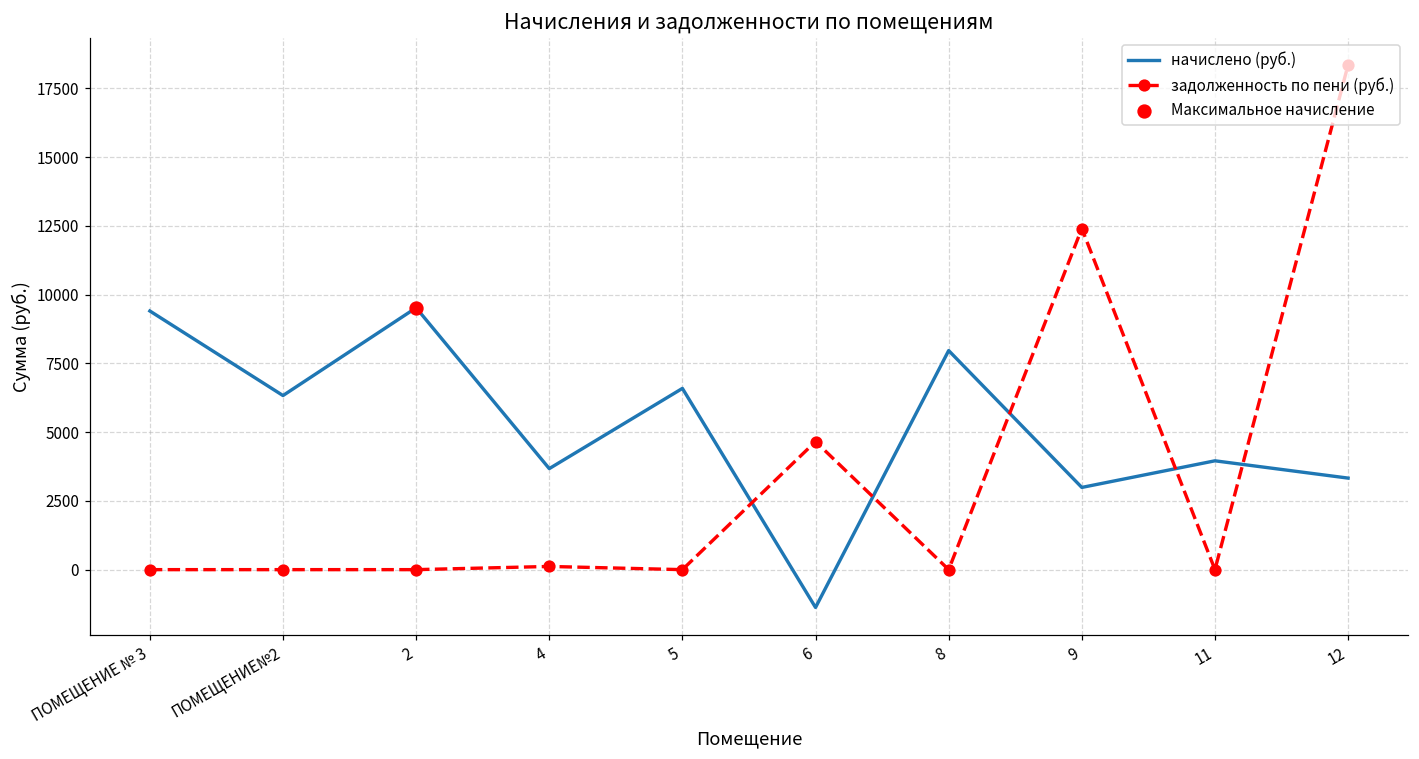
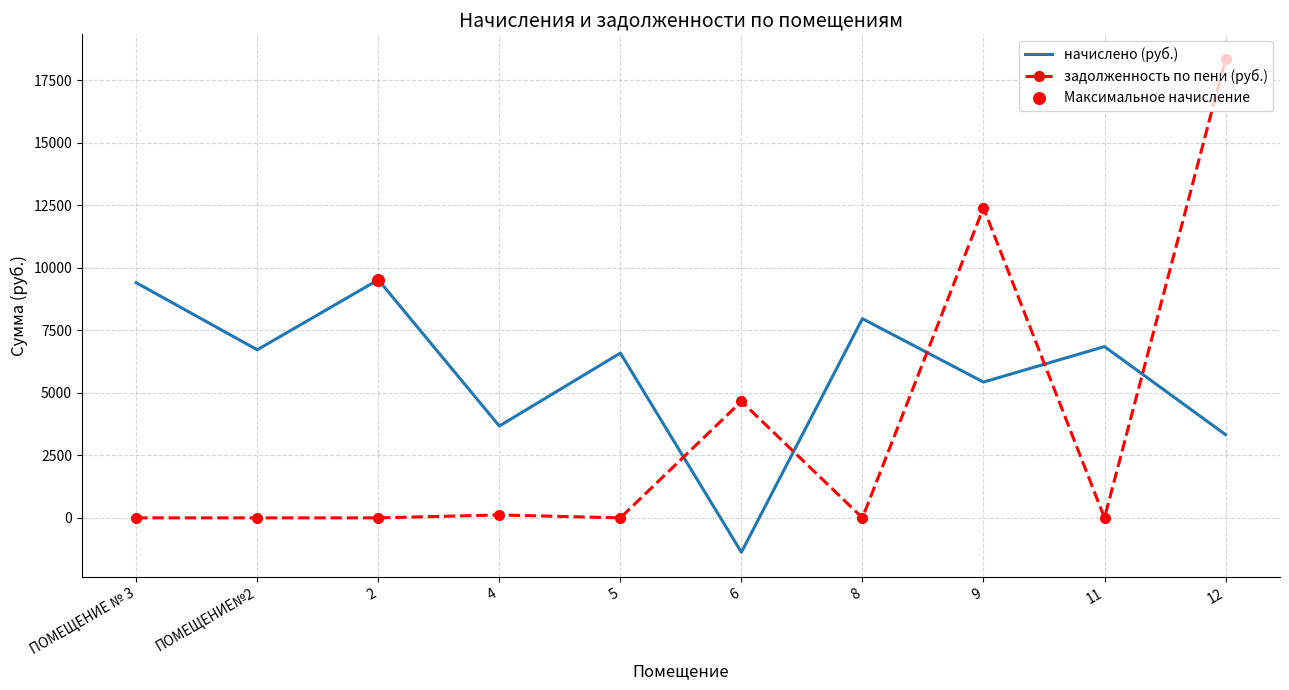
начислено (руб.), ПОМЕЩЕНИЕ№2: 6300 -> 6700
начислено (руб.), 9: 3000 -> 5400
начислено (руб.), 11: 4000 -> 6900
